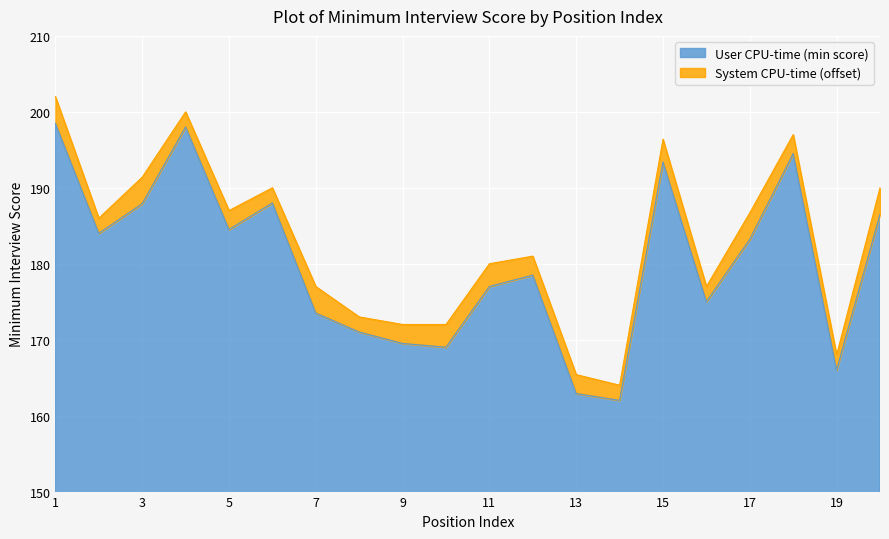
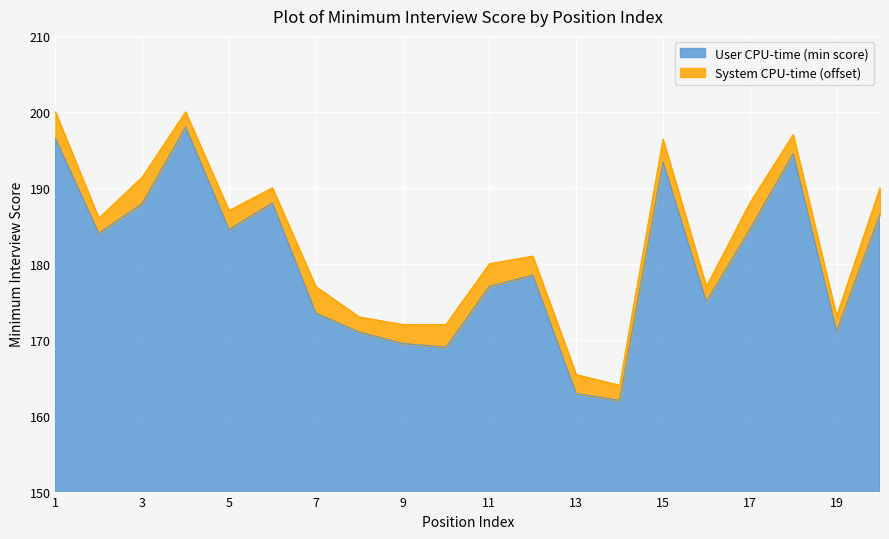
User CPU-time (min score), 1: 199 -> 197
User CPU-time (min score), 17: 183 -> 185
User CPU-time (min score), 19: 166 -> 171
